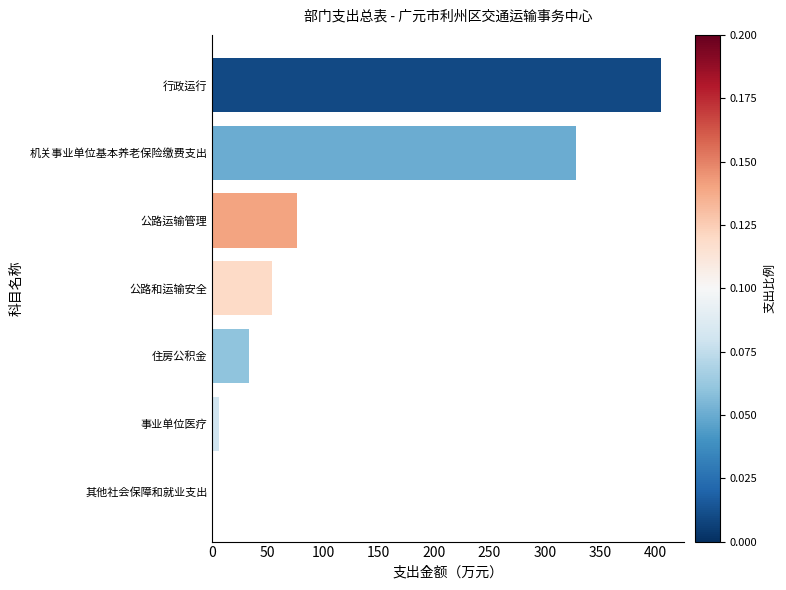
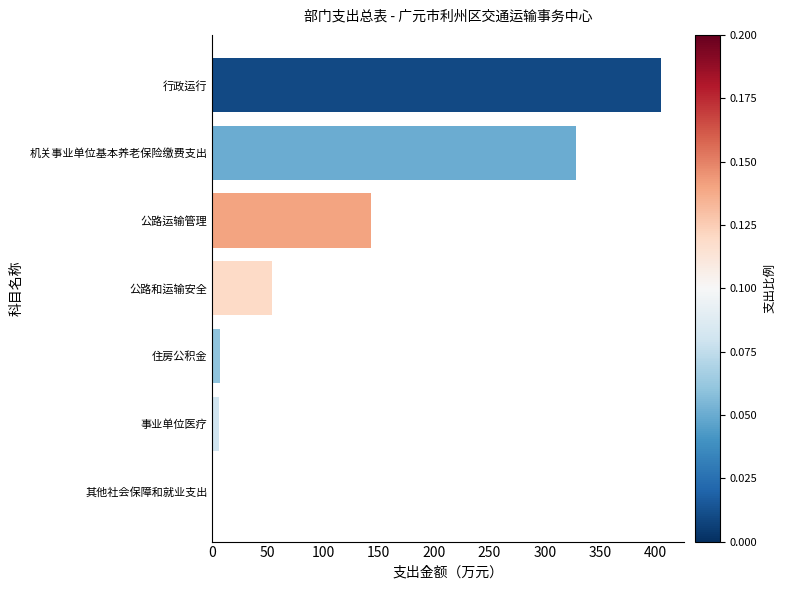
公路运输管理: 76 -> 143
住房公积金: 33 -> 7
